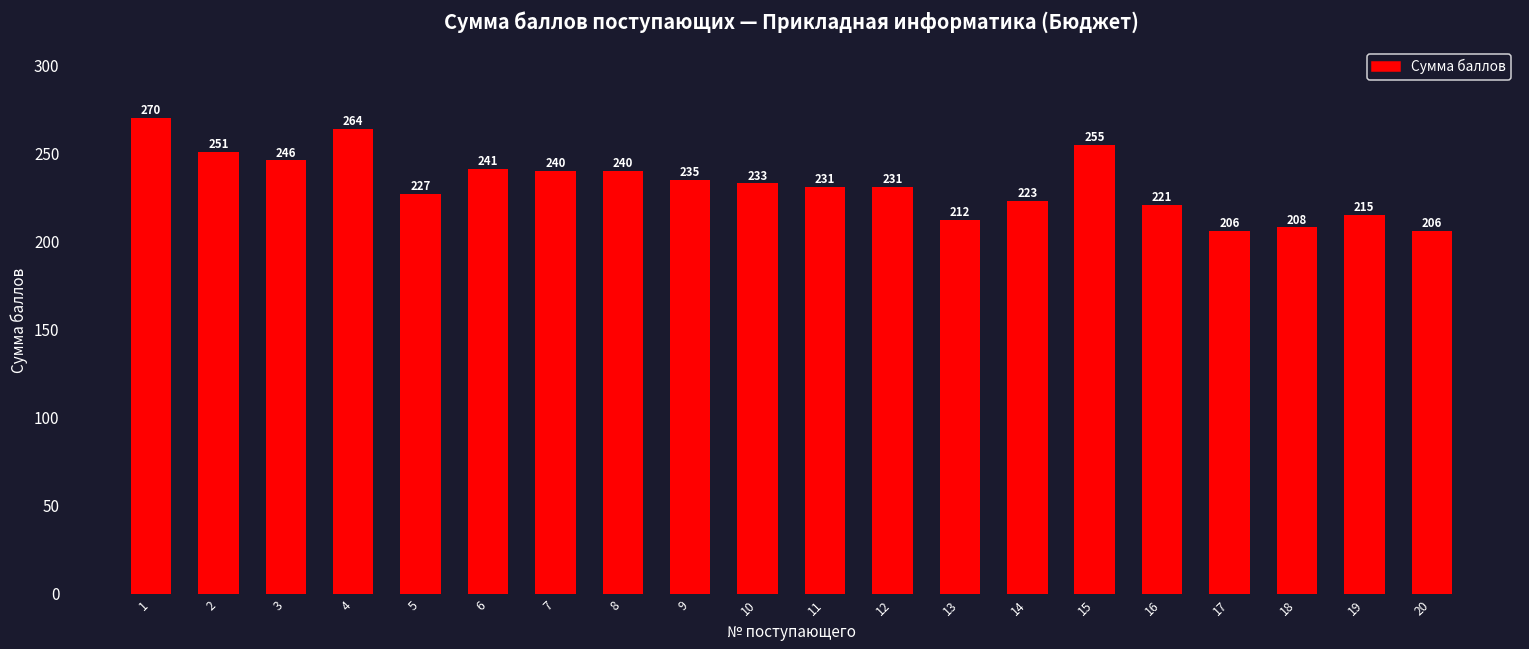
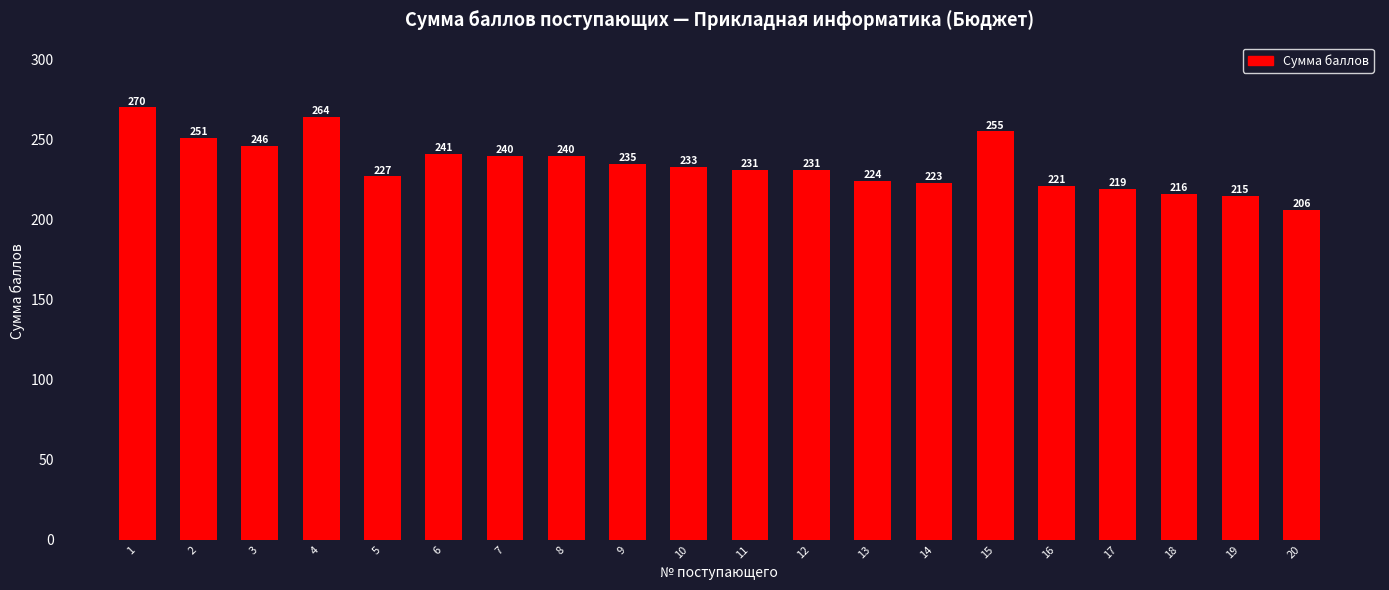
13: 212 -> 224
17: 206 -> 219
18: 208 -> 216
